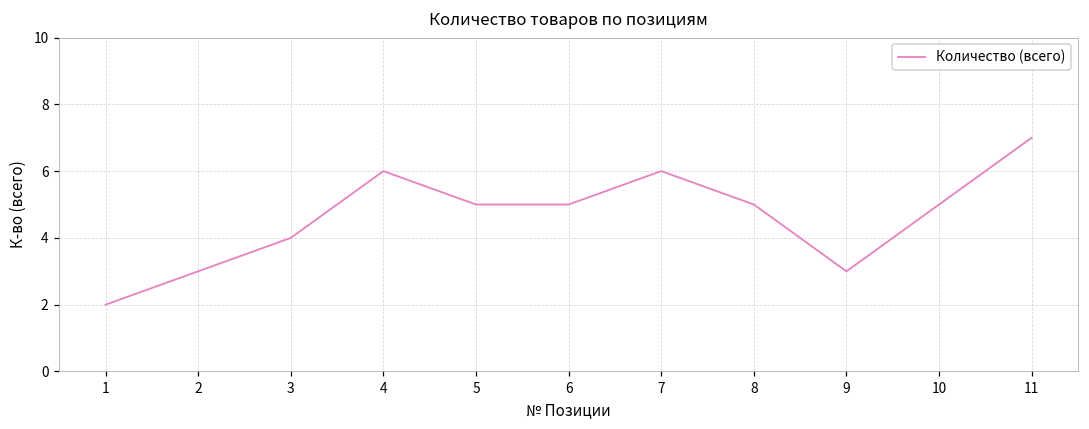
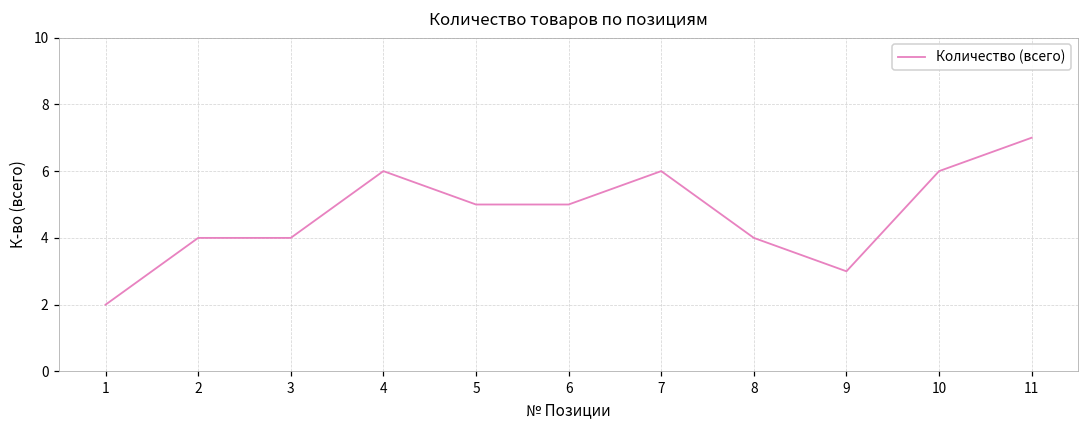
2: 3 -> 4
8: 5 -> 4
10: 5 -> 6
